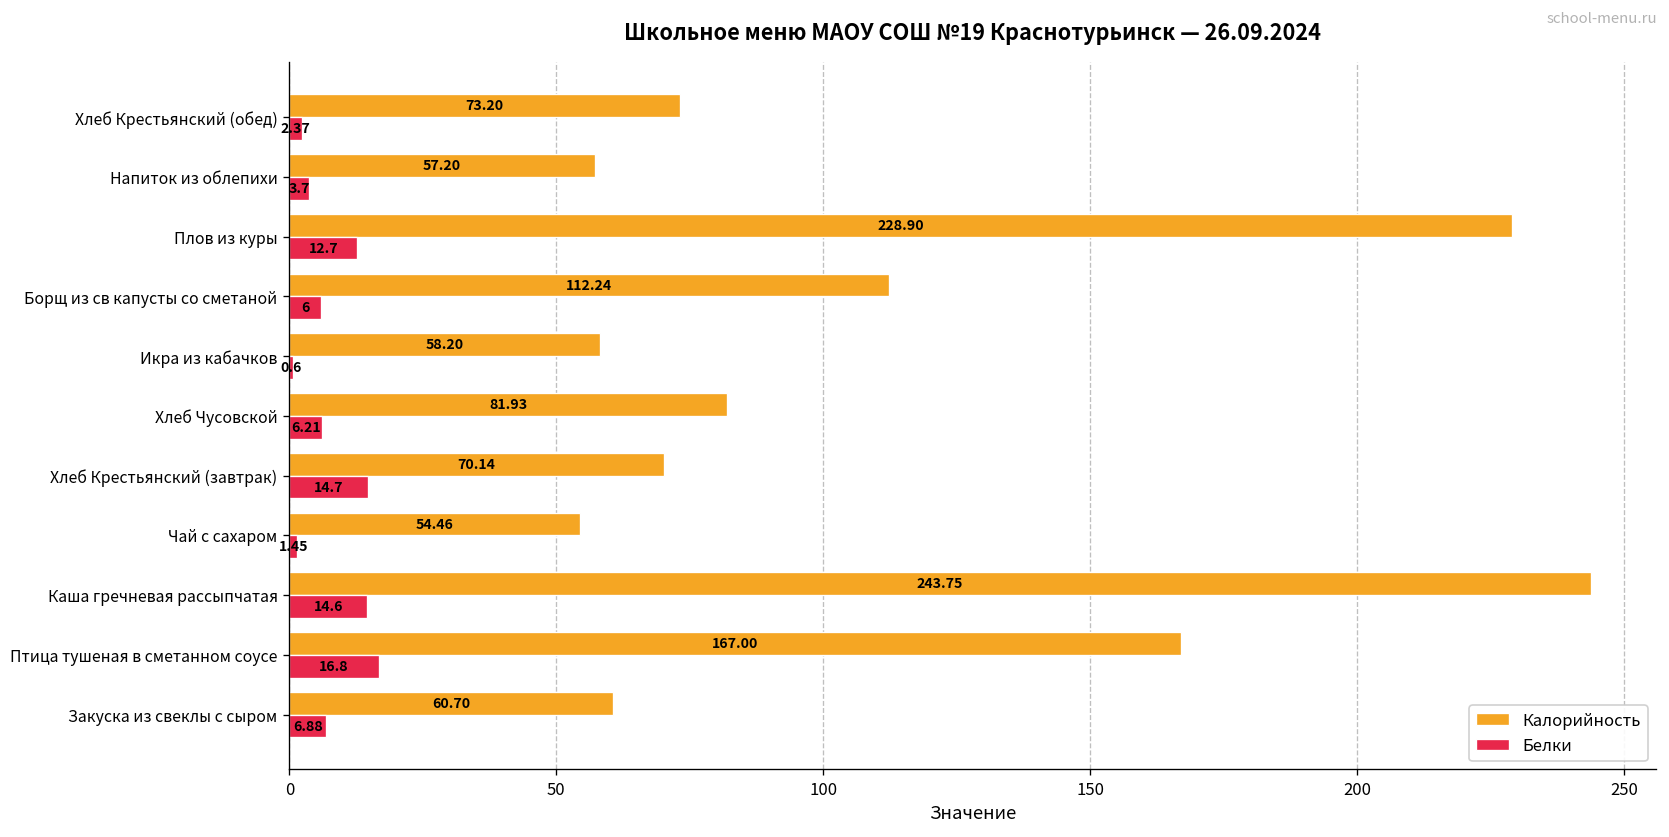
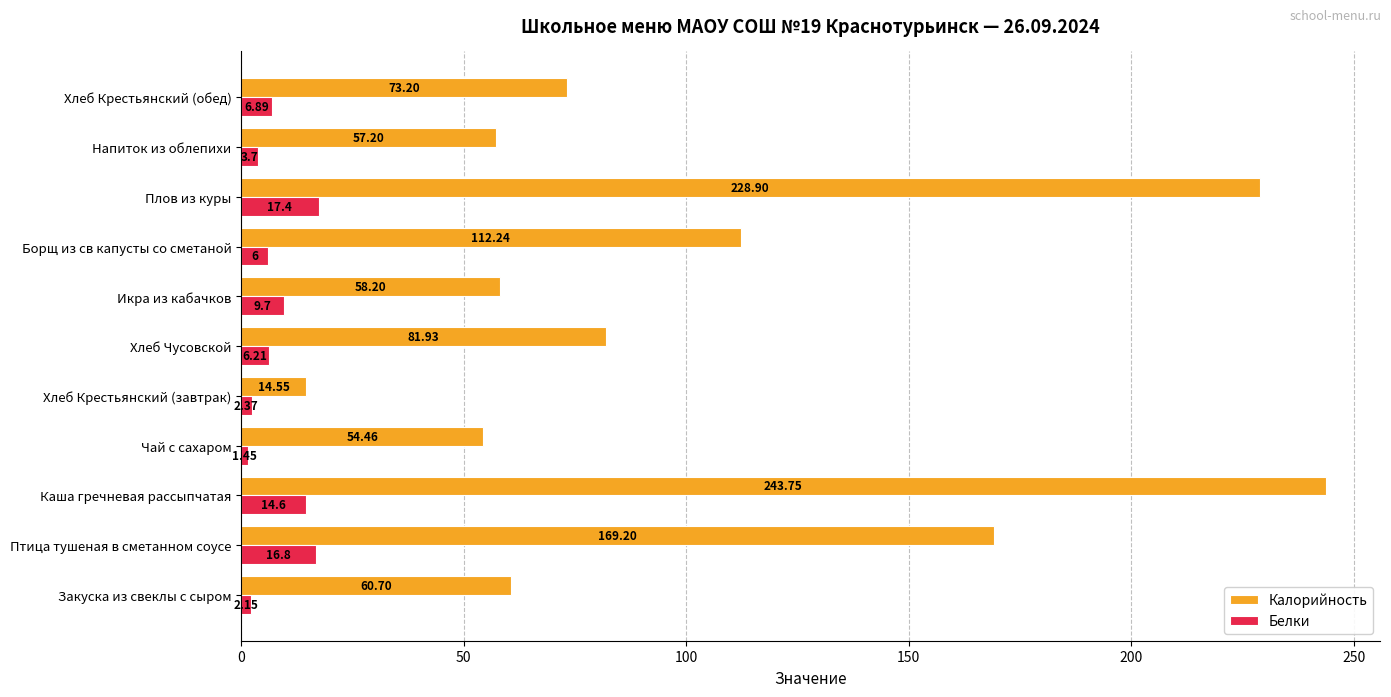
Белки, Хлеб Крестьянский (обед): 2.37 -> 6.89
Белки, Плов из куры: 12.7 -> 17.4
Белки, Икра из кабачков: 0.6 -> 9.7
Калорийность, Хлеб Крестьянский (завтрак): 70.14 -> 14.55
Белки, Хлеб Крестьянский (завтрак): 14.7 -> 2.37
Калорийность, Птица тушеная в сметанном соусе: 167.00 -> 169.20
Белки, Закуска из свеклы с сыром: 6.88 -> 2.15
